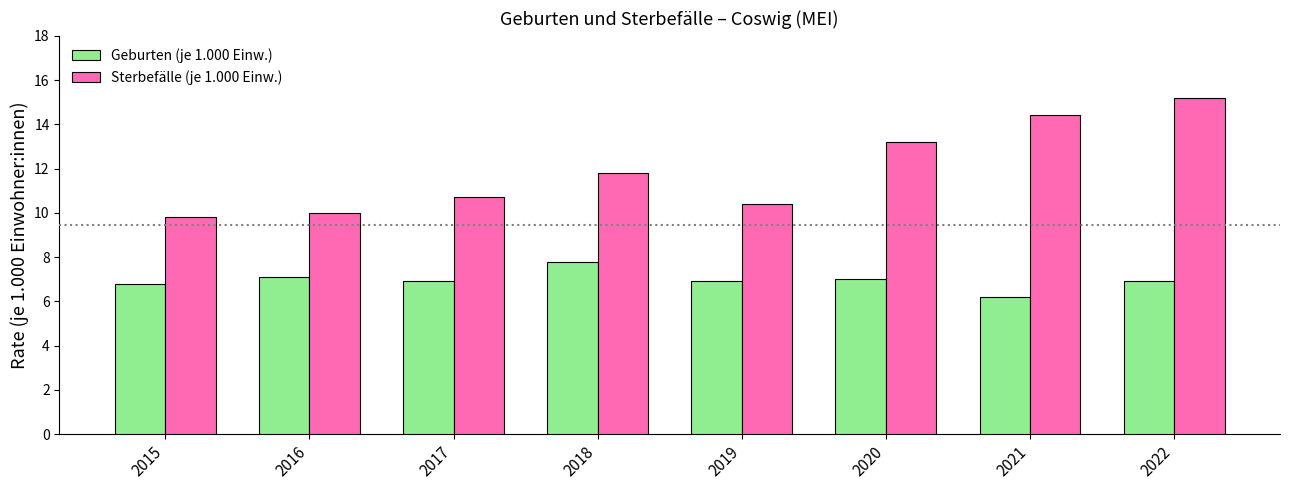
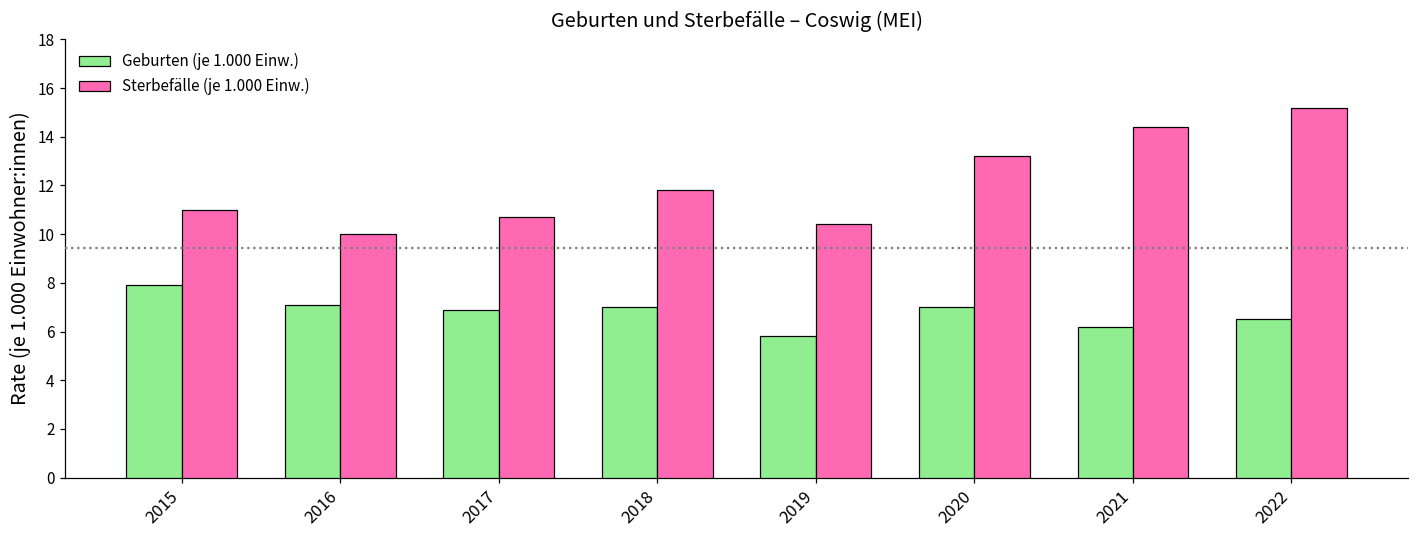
Geburten (je 1.000 Einw.), 2015: 6.8 -> 7.9
Sterbefälle (je 1.000 Einw.), 2015: 9.8 -> 11.0
Geburten (je 1.000 Einw.), 2018: 7.8 -> 7.0
Geburten (je 1.000 Einw.), 2019: 6.9 -> 5.8
Geburten (je 1.000 Einw.), 2022: 6.9 -> 6.5
